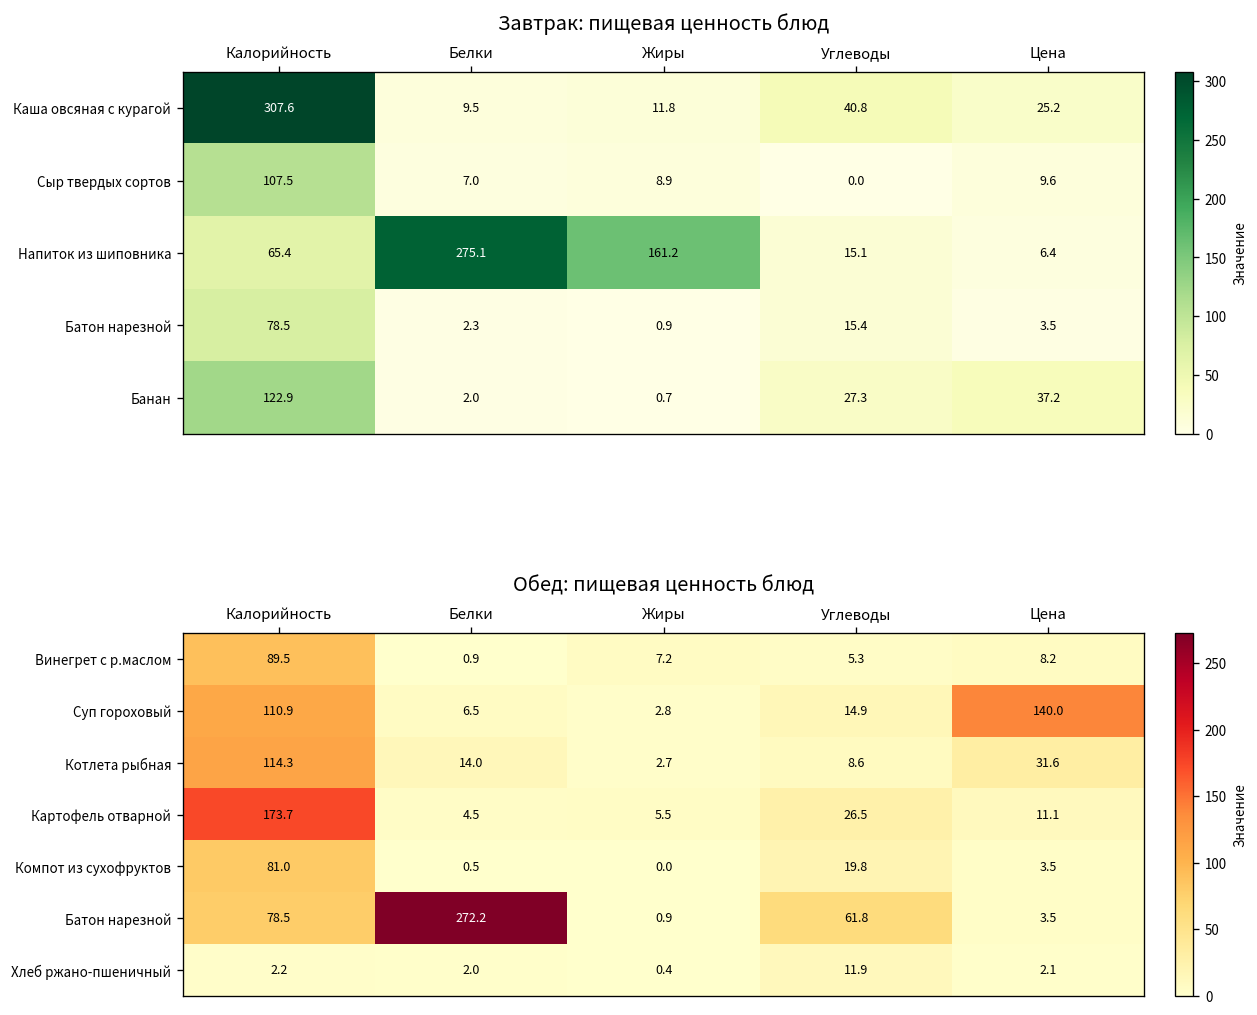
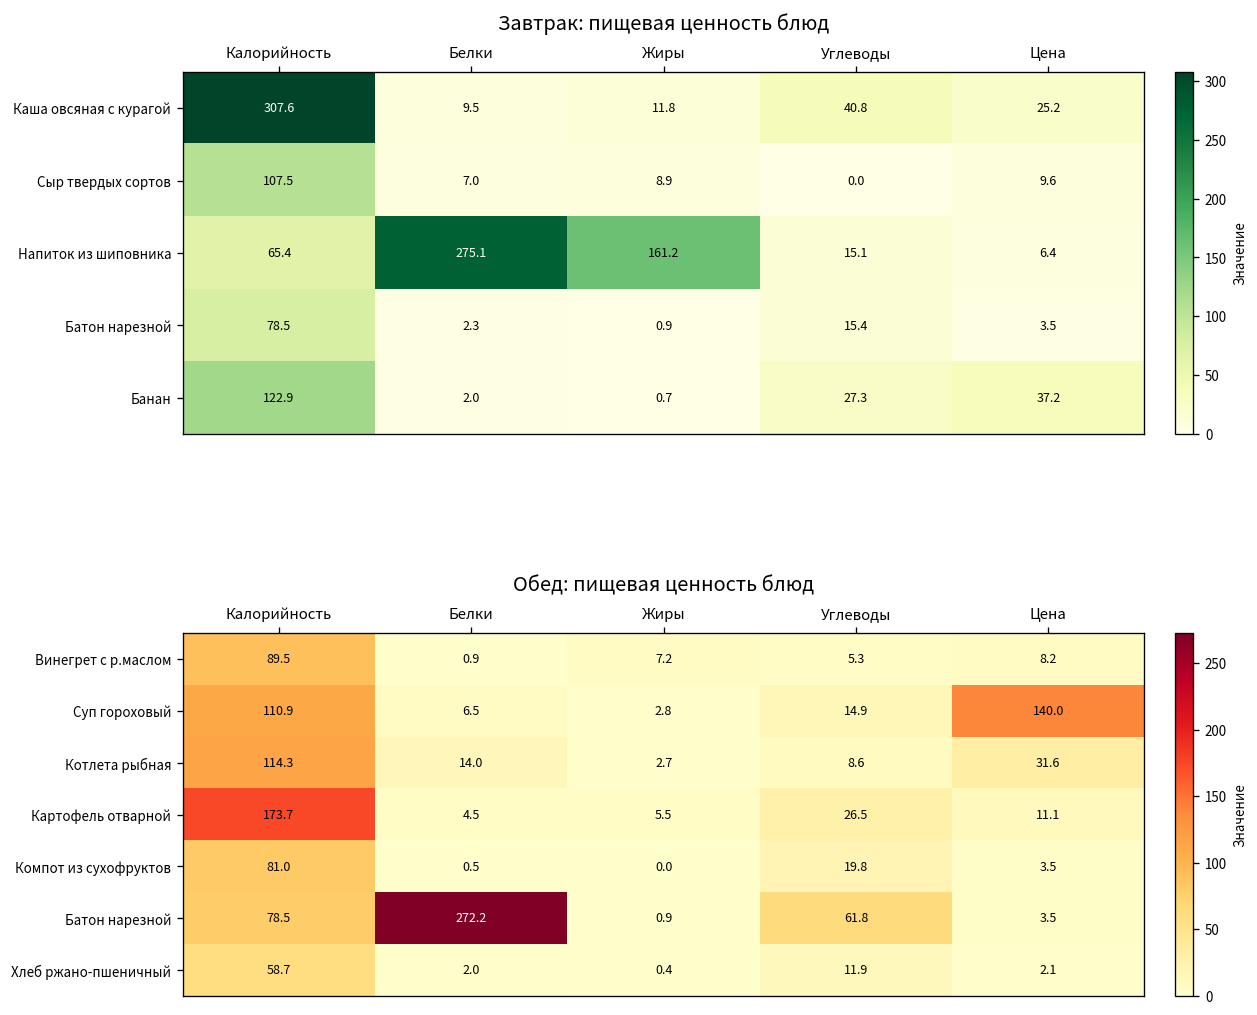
Обед: пищевая ценность блюд, Хлеб ржано-пшеничный, Калорийность: 2.2 -> 58.7
